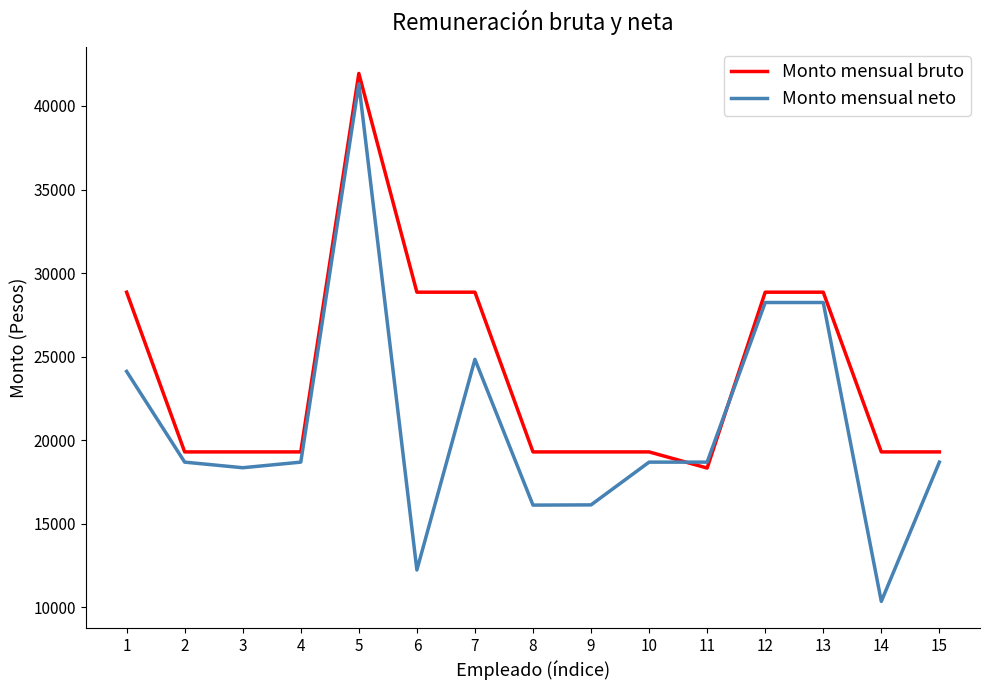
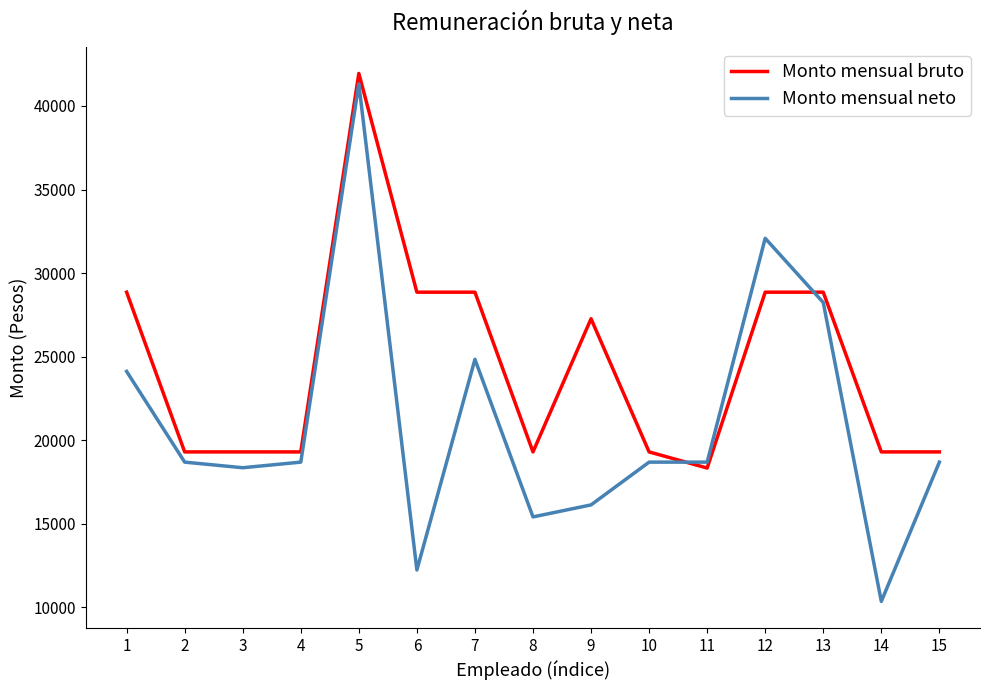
Monto mensual neto, 8: 16100 -> 15400
Monto mensual bruto, 9: 19300 -> 27300
Monto mensual neto, 12: 28200 -> 32100
